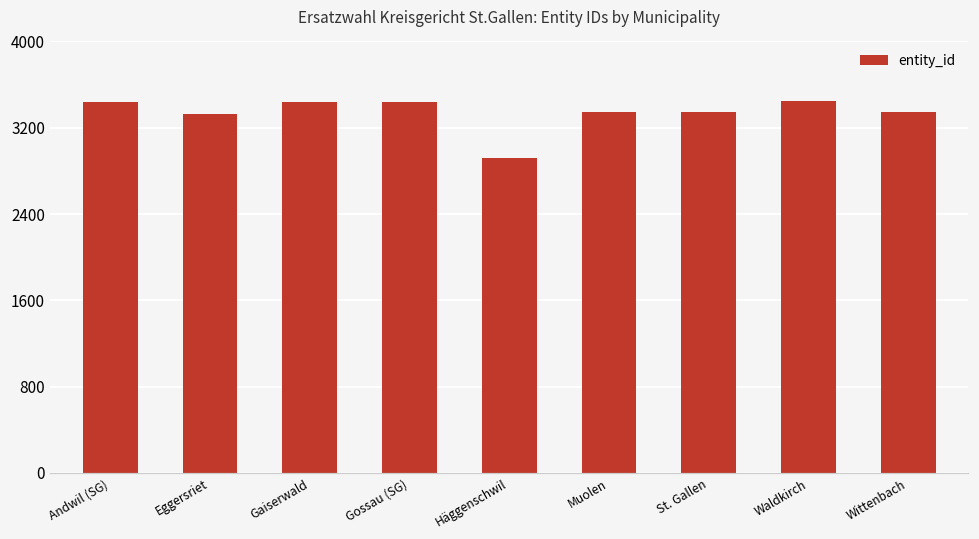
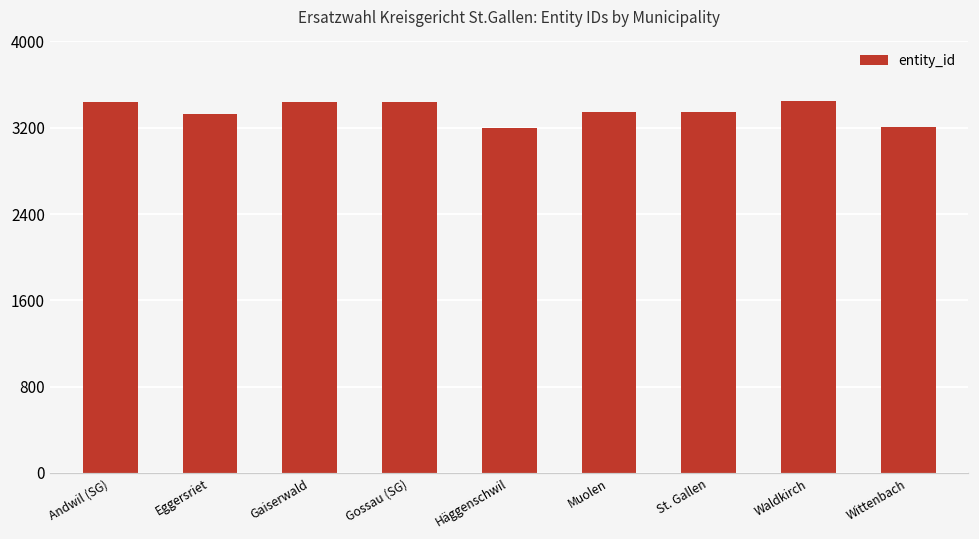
Häggenschwil: 2900 -> 3200
Wittenbach: 3400 -> 3200
